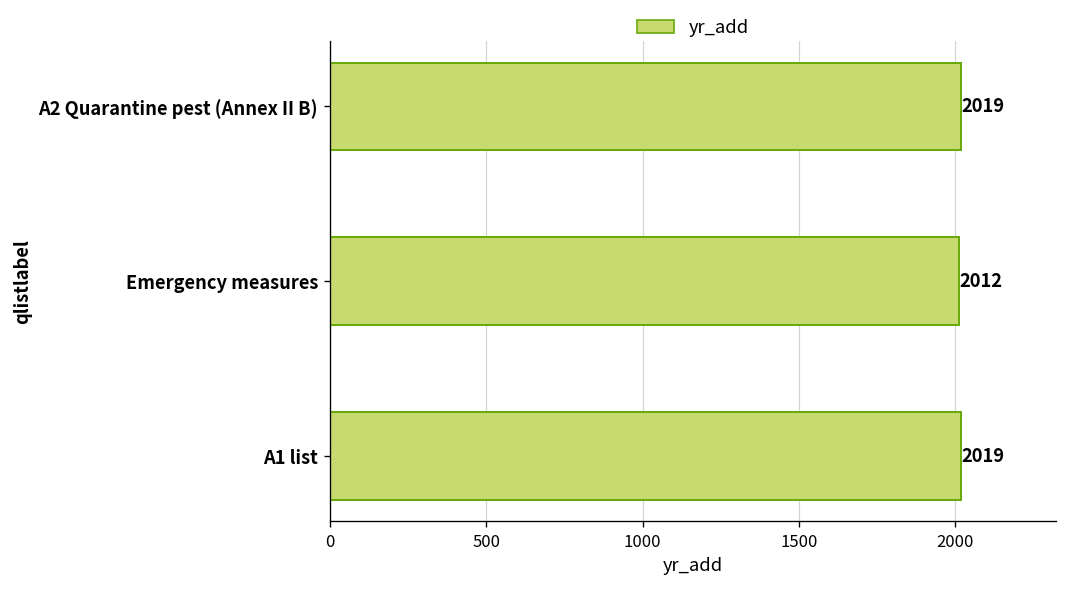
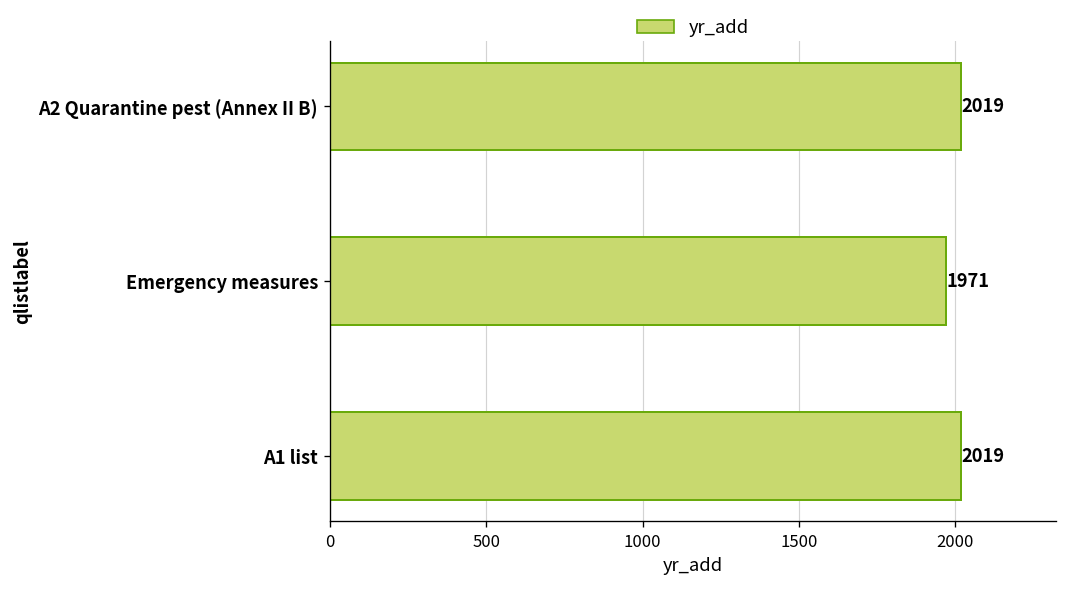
Emergency measures: 2012 -> 1971
